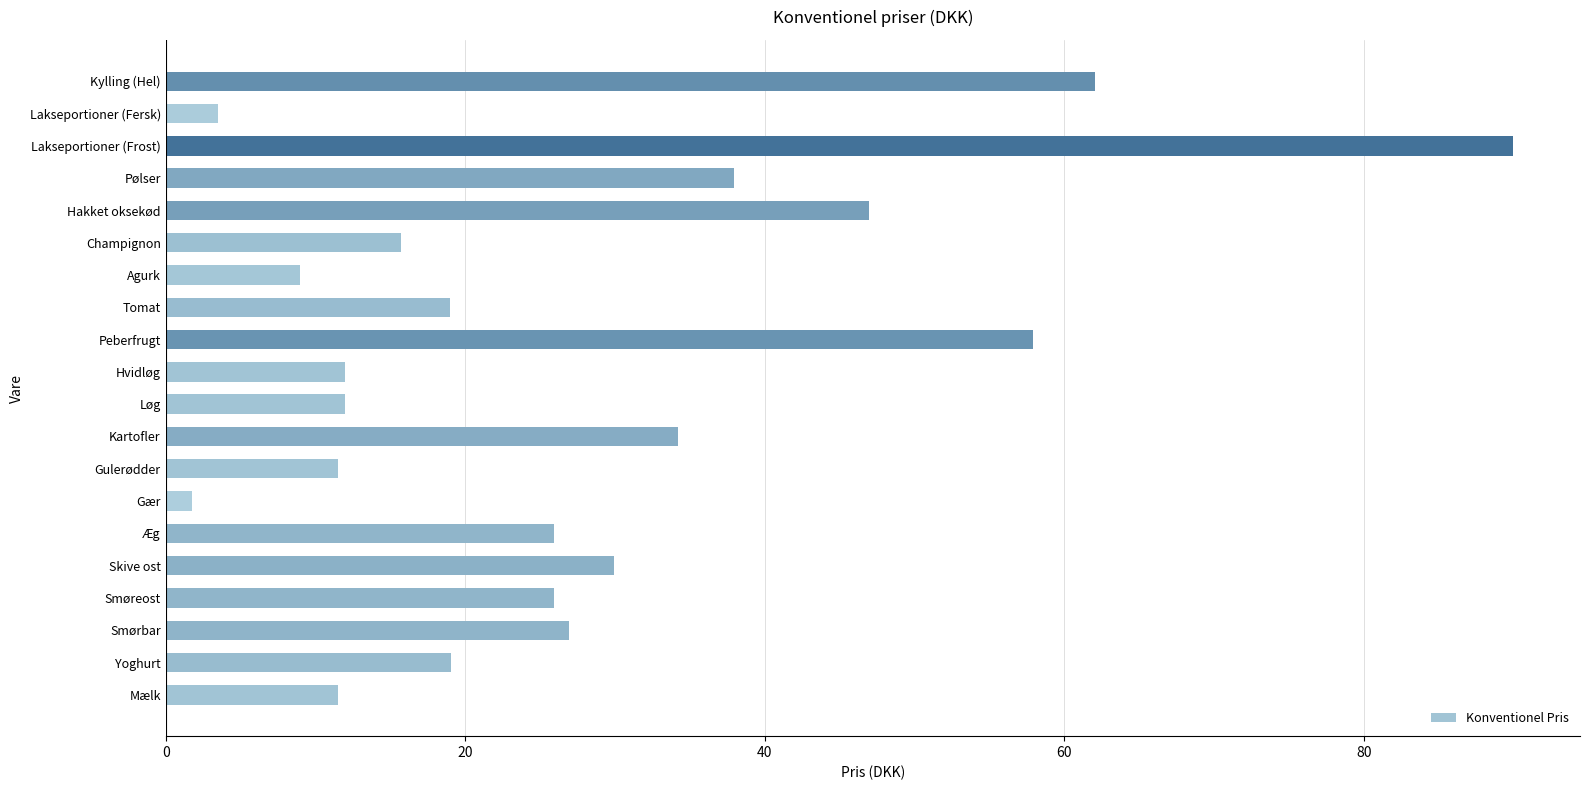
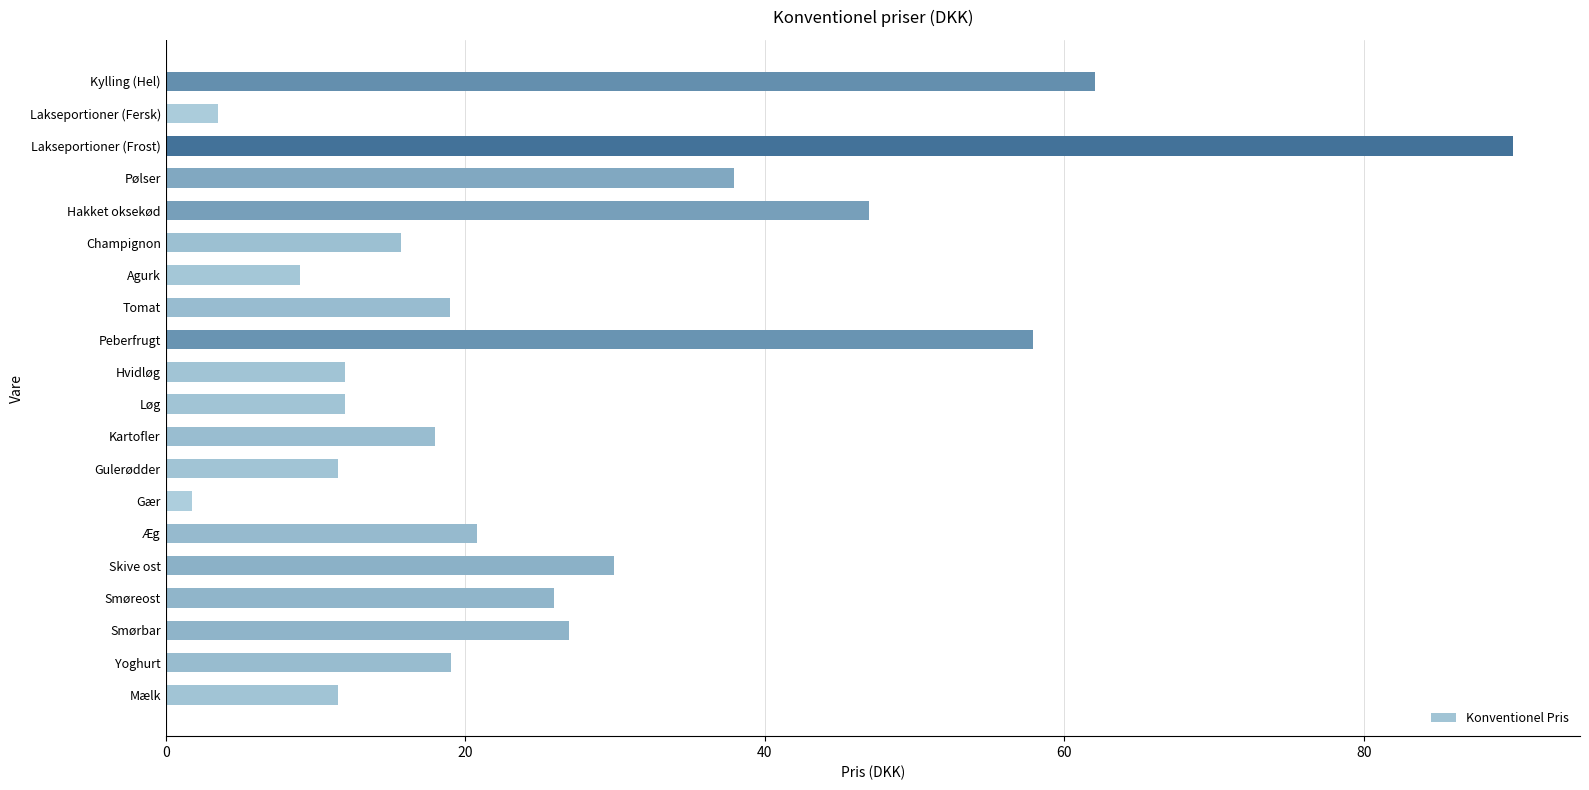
Kartofler: 34.2 -> 18.0
Æg: 26.0 -> 20.8
